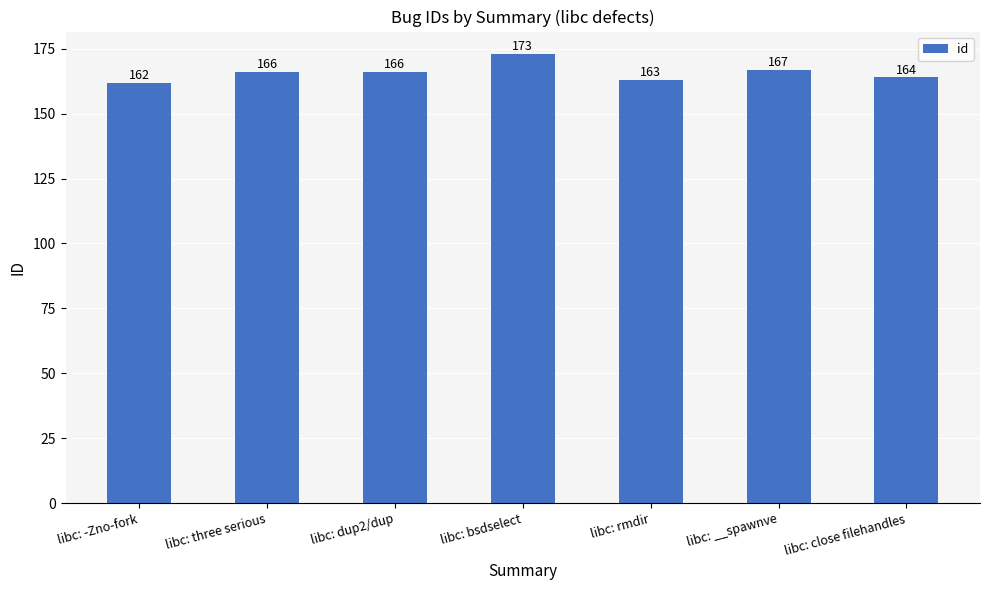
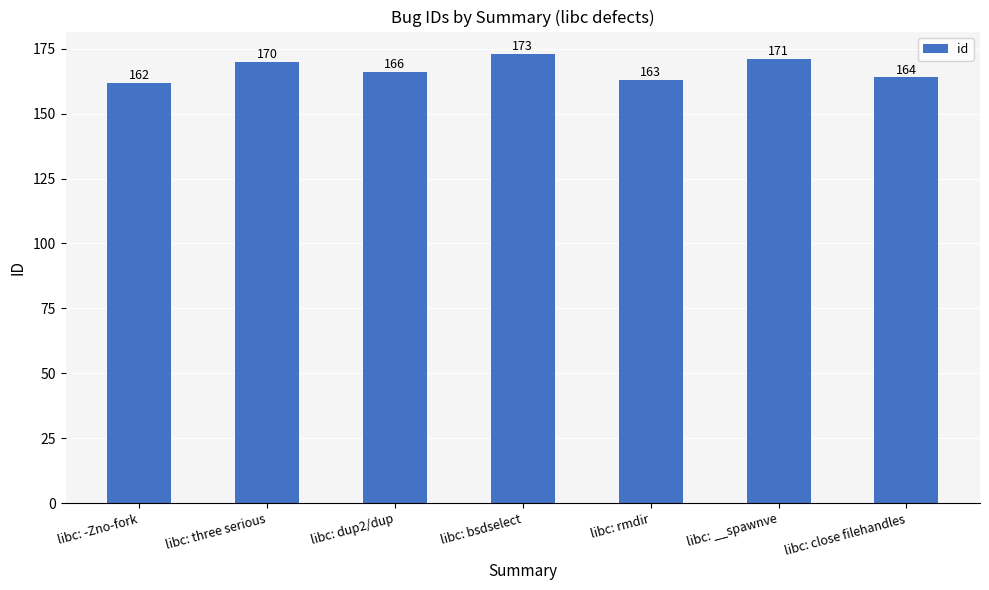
libc: three serious: 166 -> 170
libc: __spawnve: 167 -> 171
